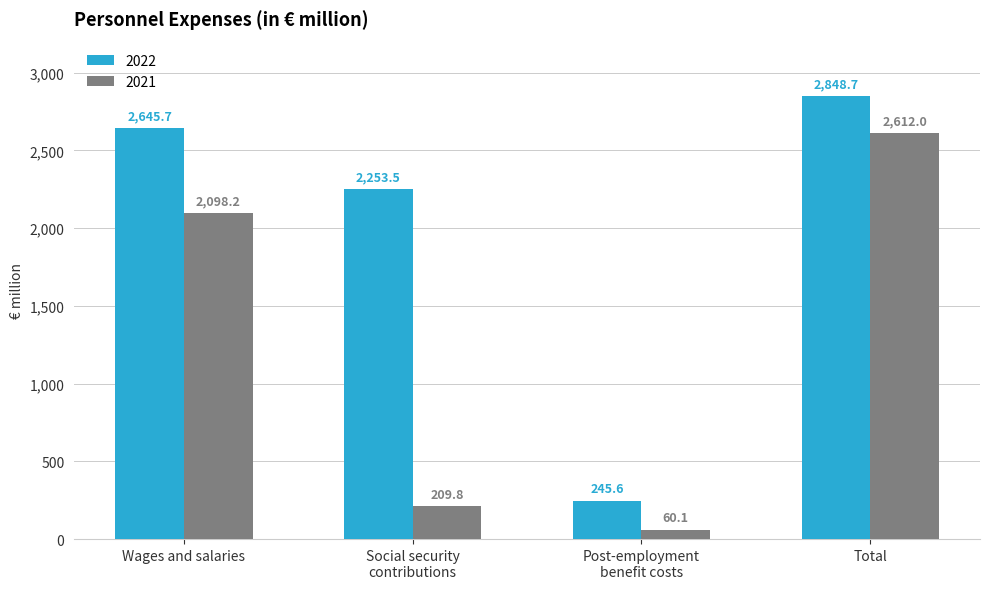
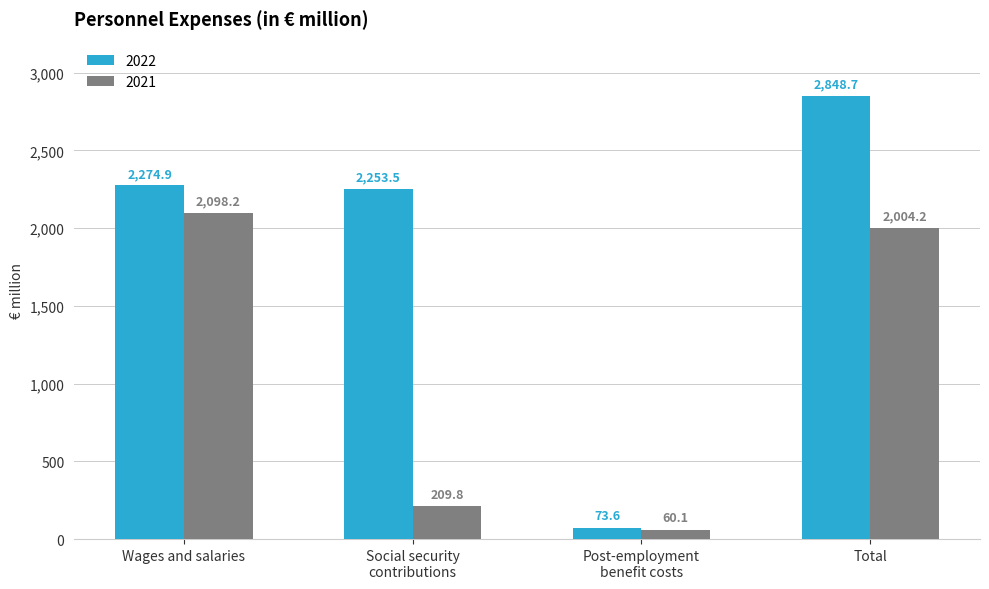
2022, Wages and salaries: 2,645.7 -> 2,274.9
2022, Post-employment benefit costs: 245.6 -> 73.6
2021, Total: 2,612.0 -> 2,004.2
